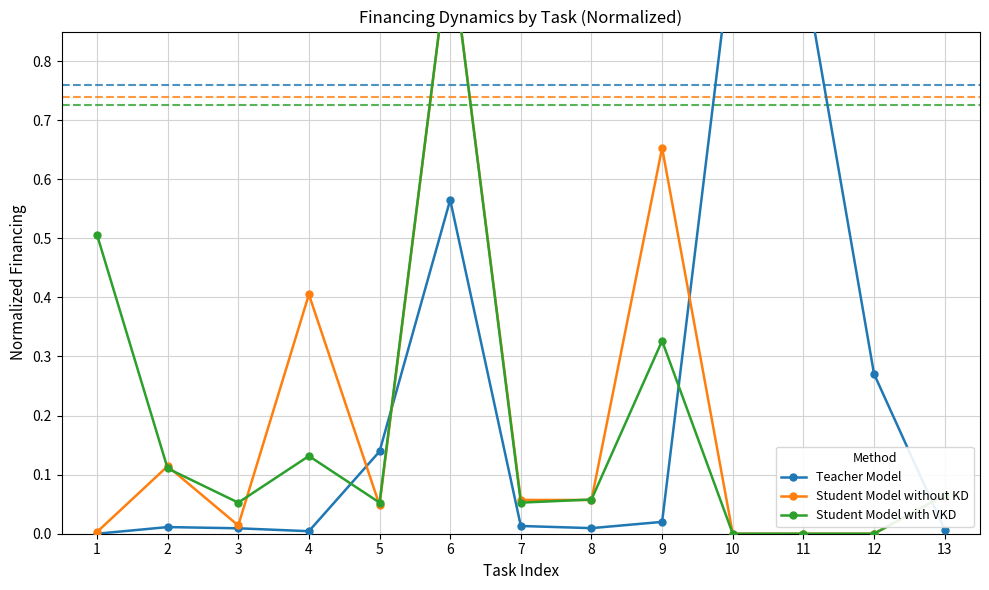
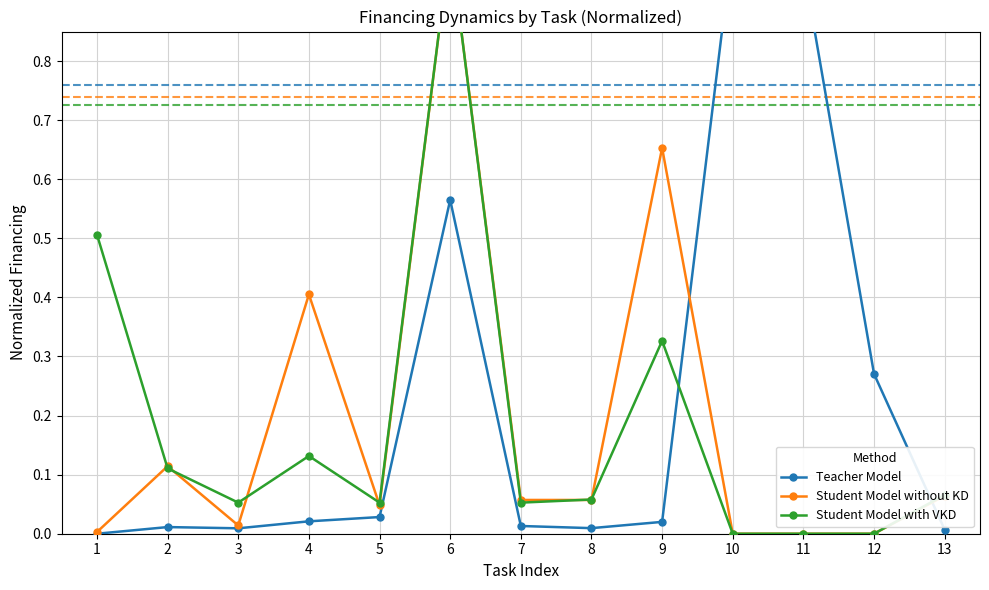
Teacher Model, 4: 0.00 -> 0.02
Teacher Model, 5: 0.14 -> 0.03
